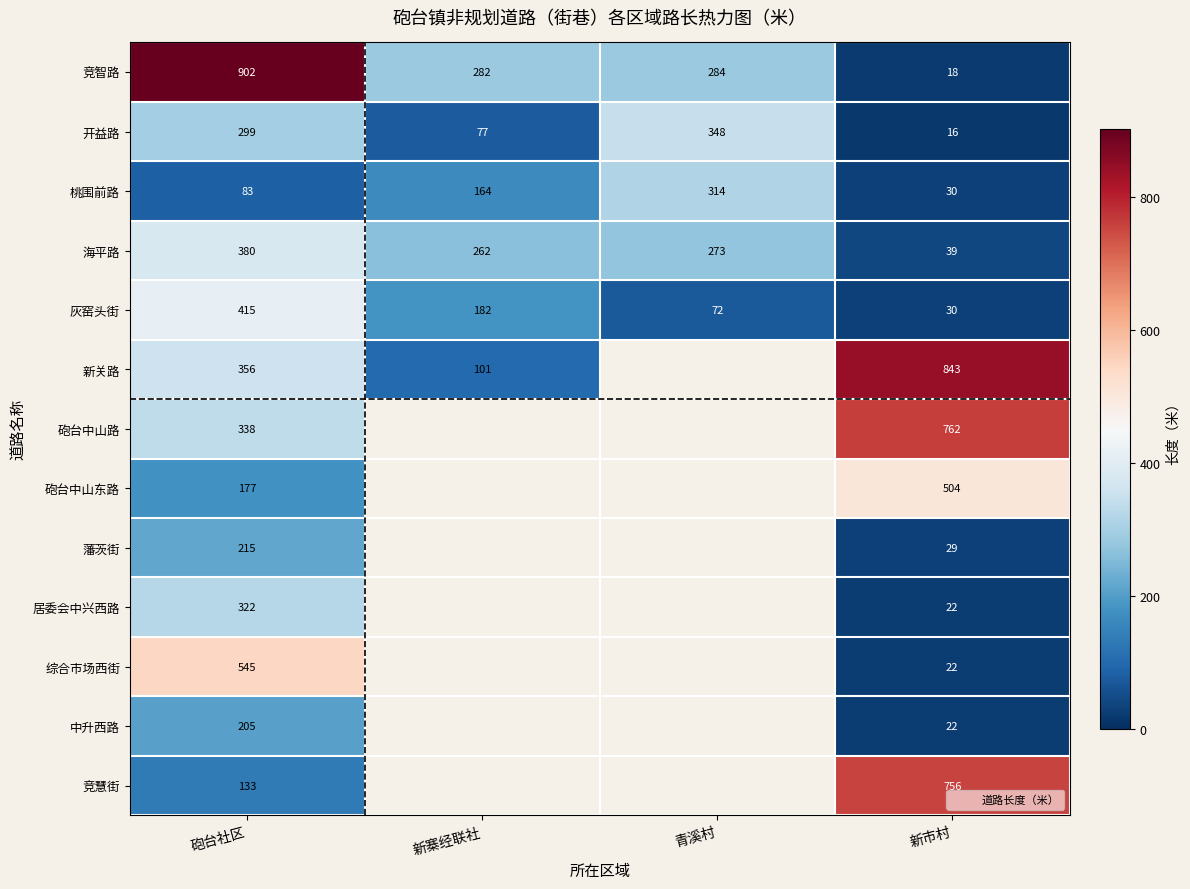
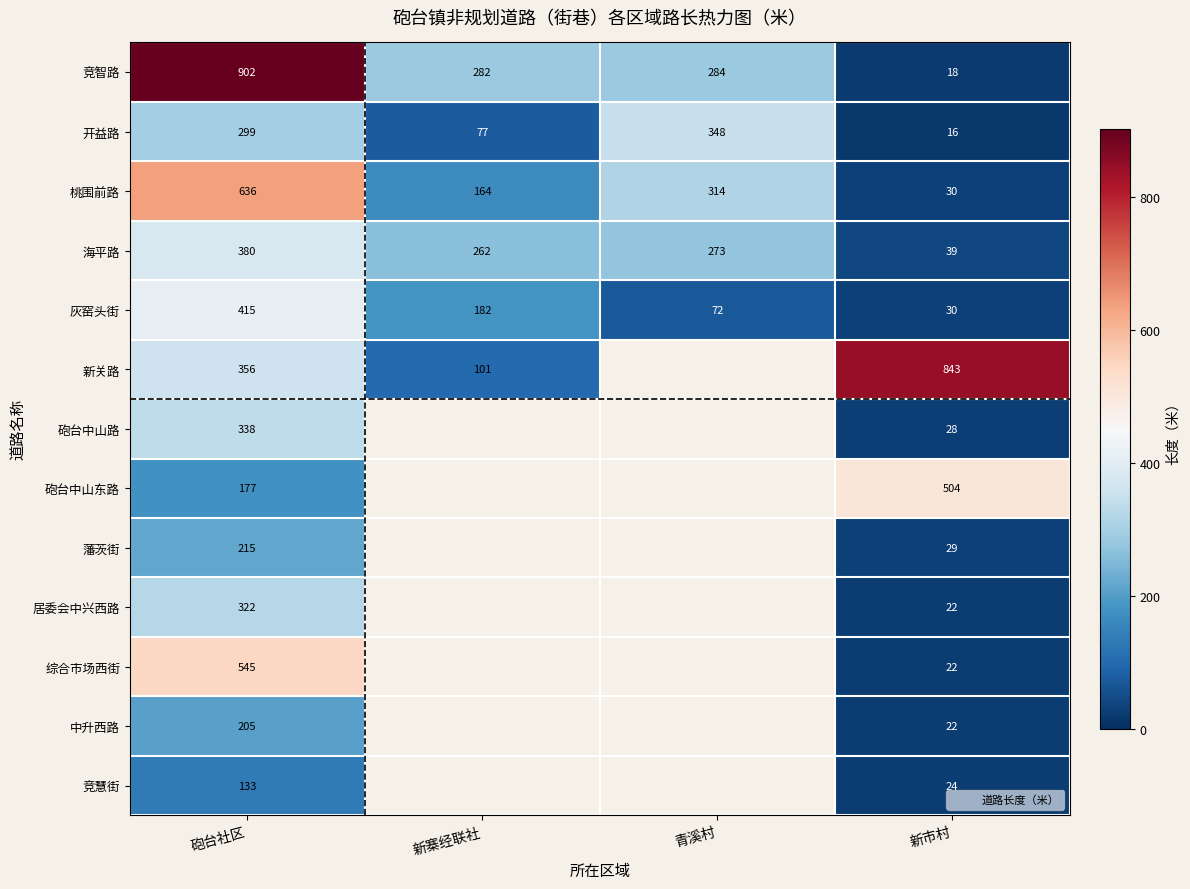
桃围前路, 砲台社区: 83 -> 636
砲台中山路, 新市村: 762 -> 28
竞慧街, 新市村: 756 -> 24
